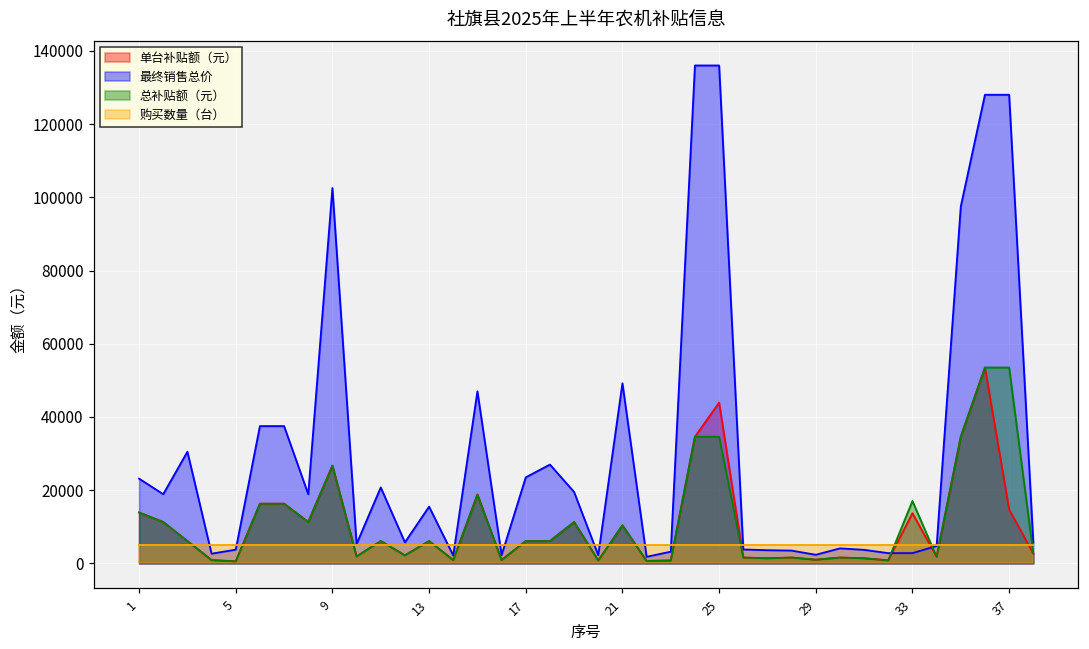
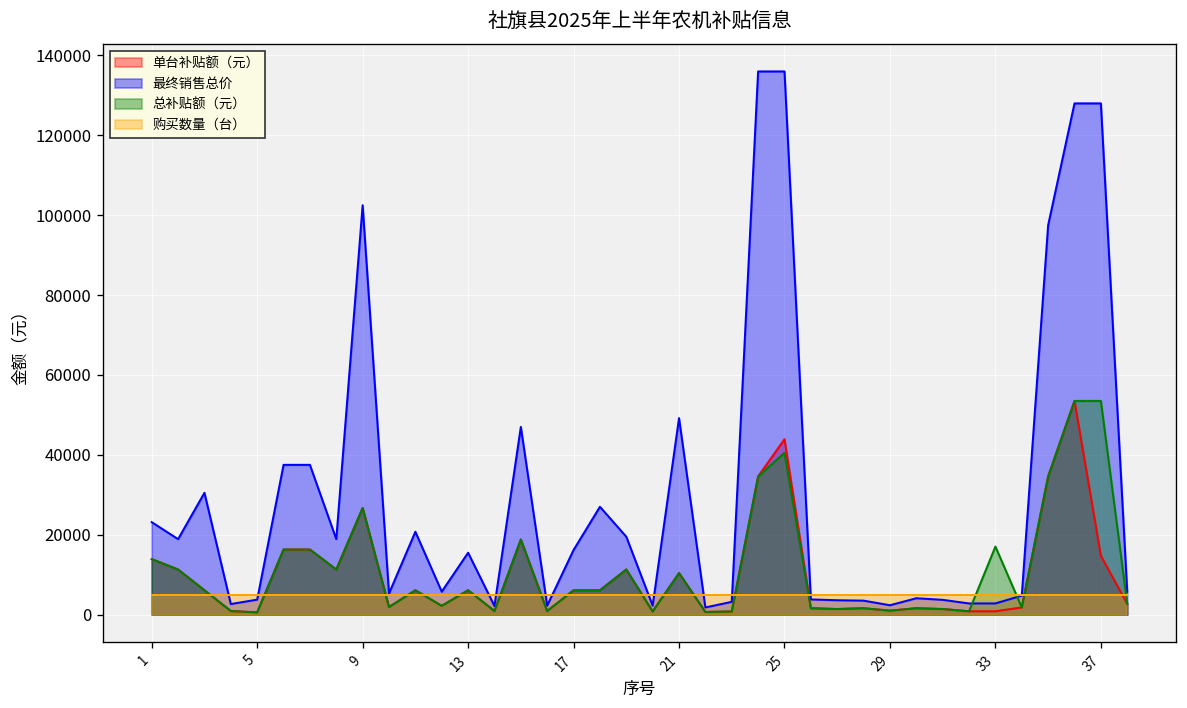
最终销售总价, 17: 24000 -> 16000
总补贴额（元）, 25: 35000 -> 41000
单台补贴额（元）, 33: 14000 -> 1000
